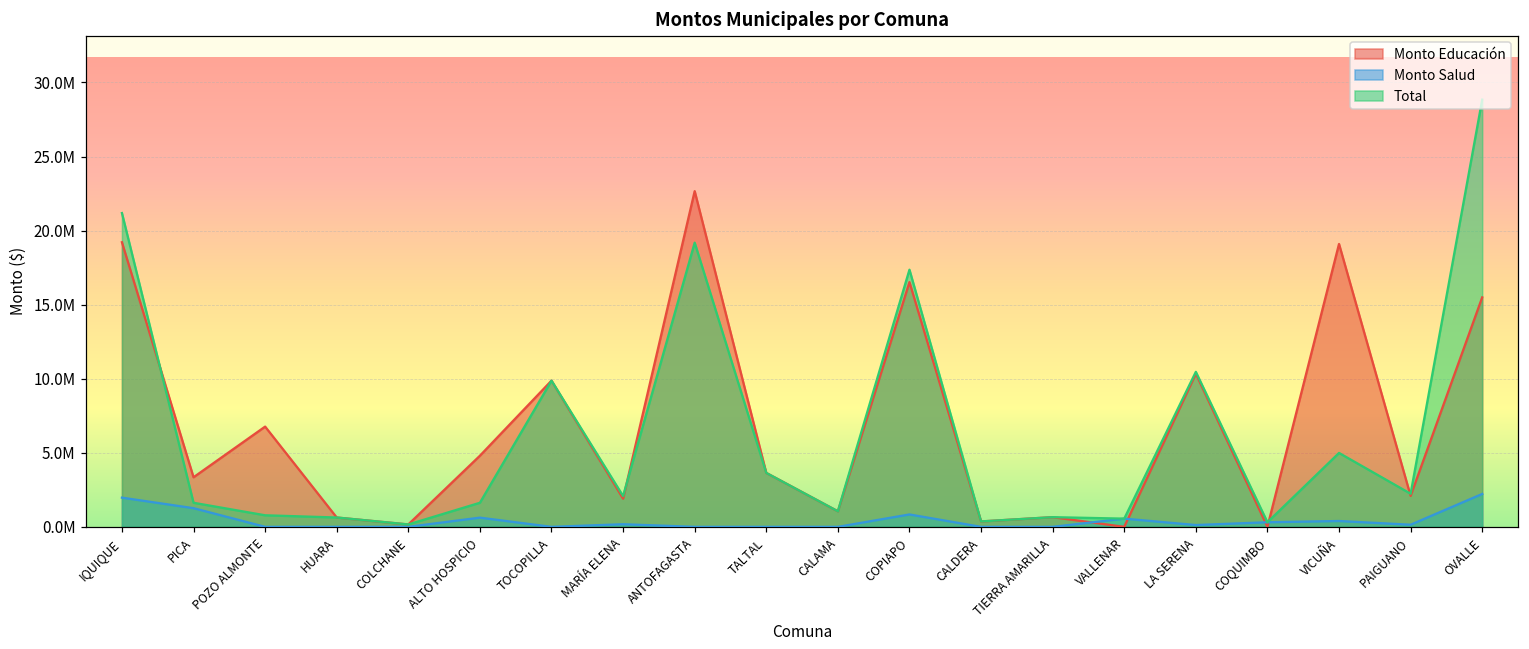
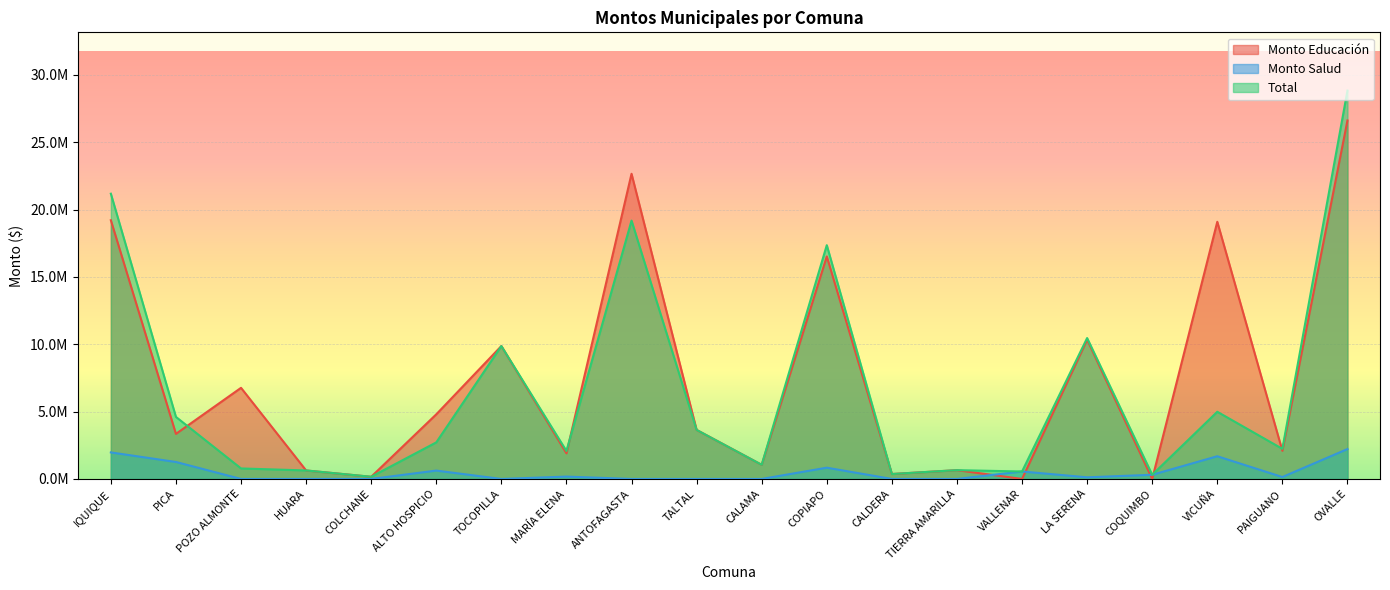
Total, PICA: 1600000 -> 4600000
Total, ALTO HOSPICIO: 1600000 -> 2700000
Monto Salud, VICUÑA: 400000 -> 1700000
Monto Educación, OVALLE: 15500000 -> 26600000
